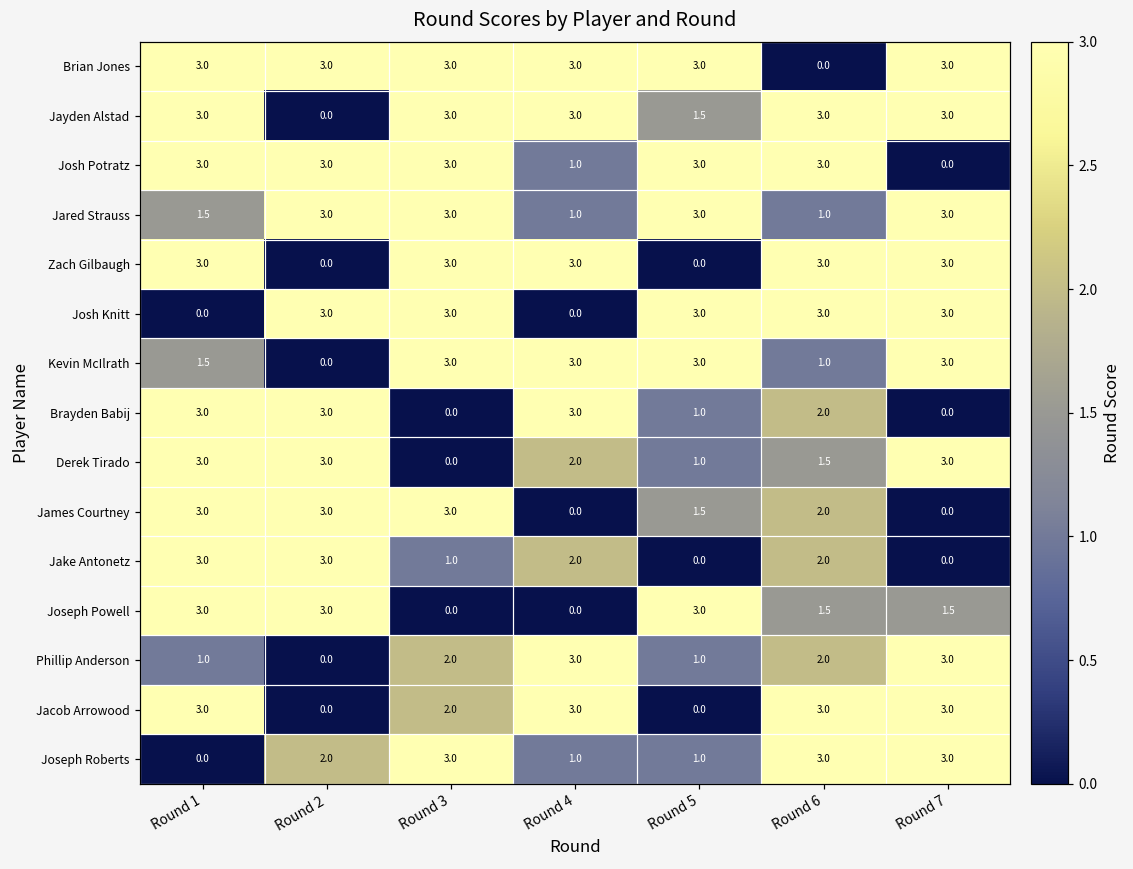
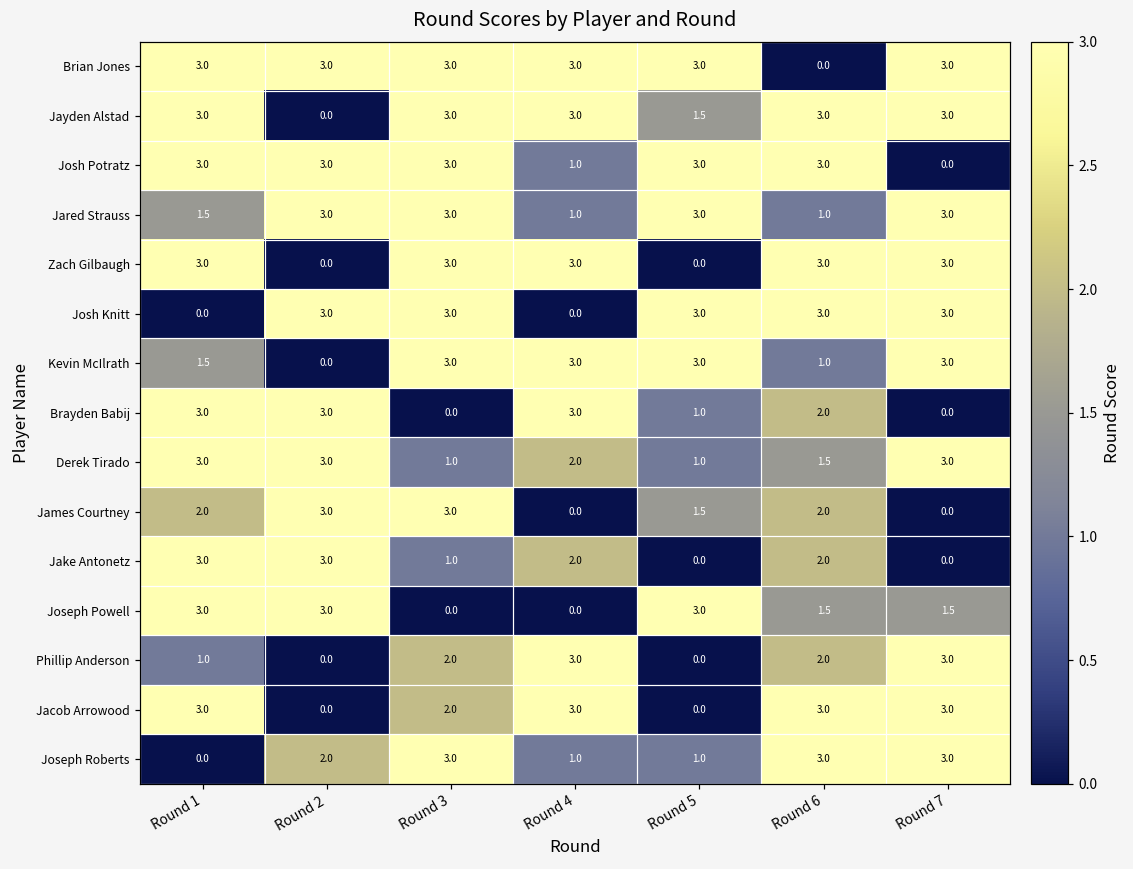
Derek Tirado, Round 3: 0.0 -> 1.0
James Courtney, Round 1: 3.0 -> 2.0
Phillip Anderson, Round 5: 1.0 -> 0.0
